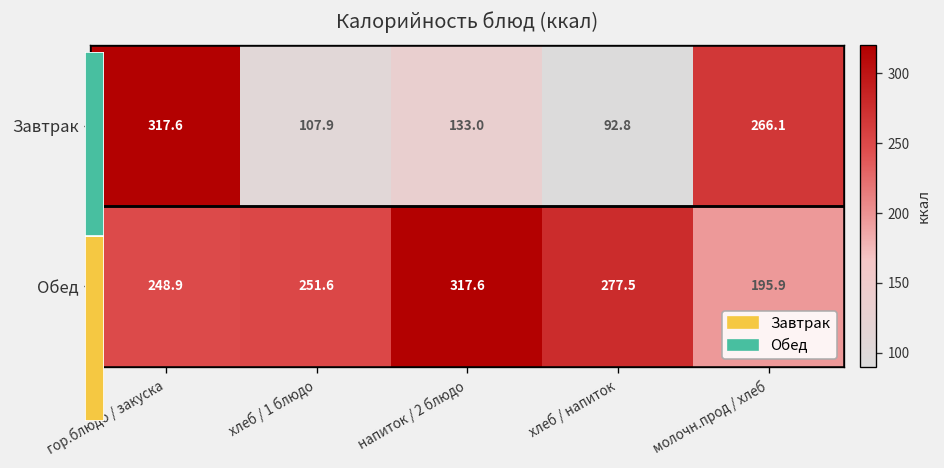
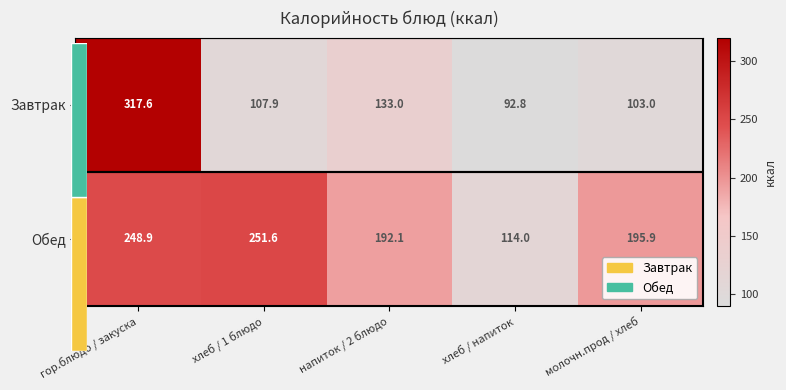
Калорийность блюд (ккал), Завтрак, молочн.прод / хлеб: 266.1 -> 103.0
Калорийность блюд (ккал), Обед, напиток / 2 блюдо: 317.6 -> 192.1
Калорийность блюд (ккал), Обед, хлеб / напиток: 277.5 -> 114.0
